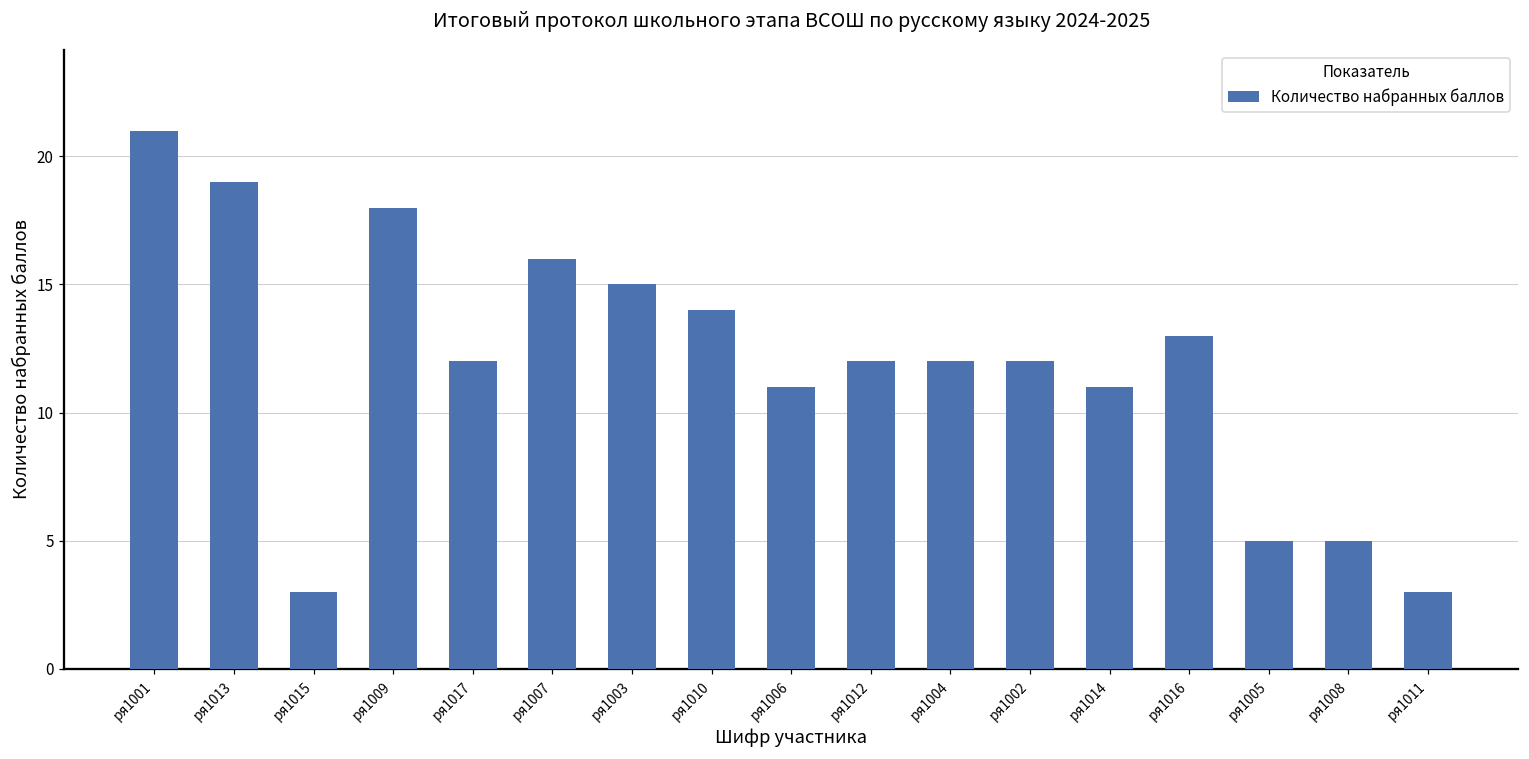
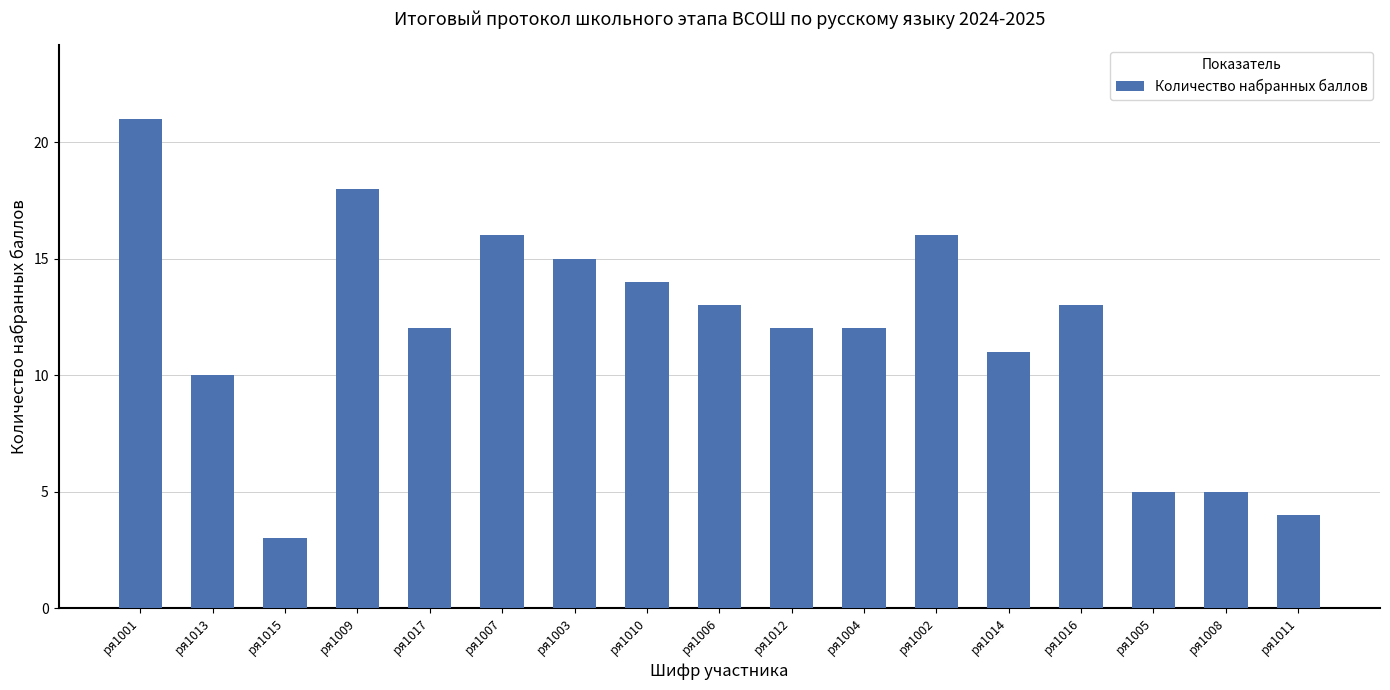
ря1013: 19 -> 10
ря1006: 11 -> 13
ря1002: 12 -> 16
ря1011: 3 -> 4
